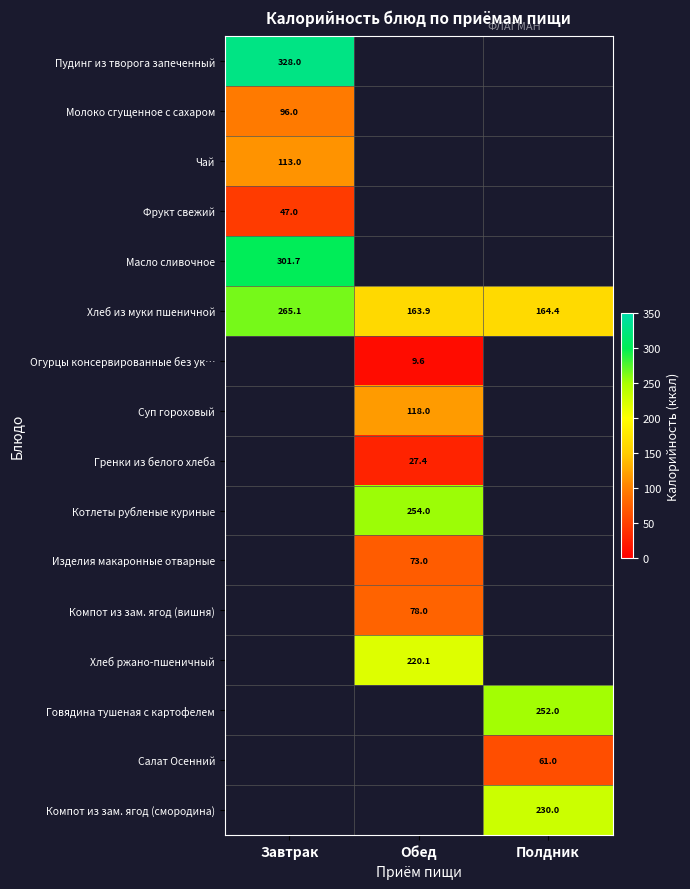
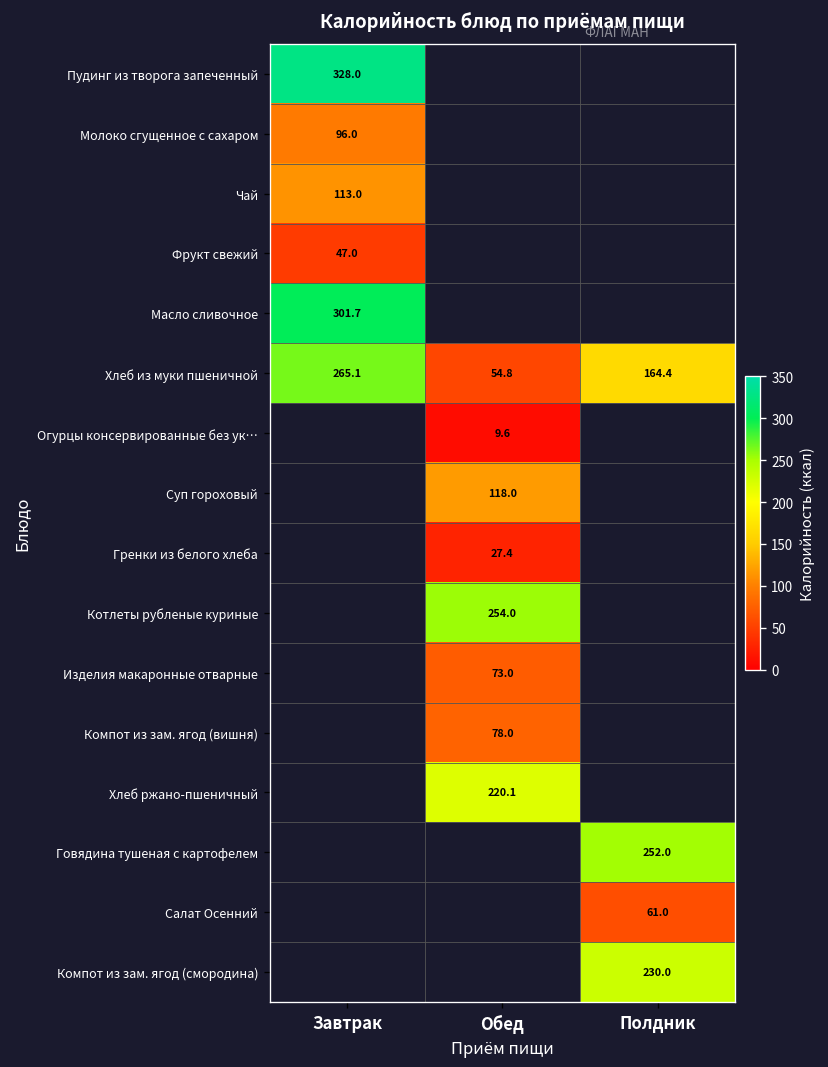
Хлеб из муки пшеничной, Обед: 163.9 -> 54.8
